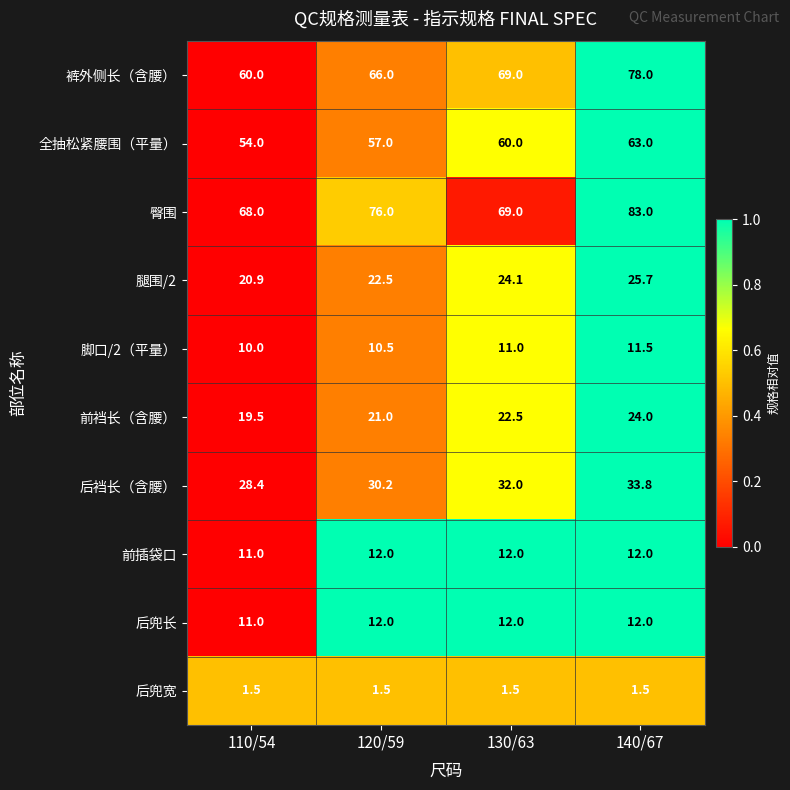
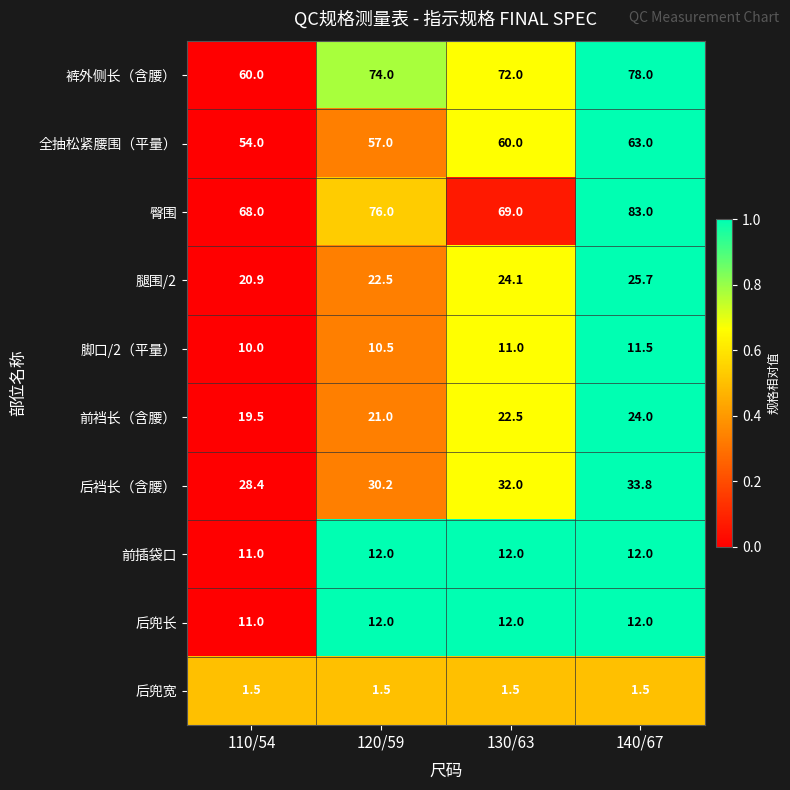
裤外侧长（含腰）, 120/59: 66.0 -> 74.0
裤外侧长（含腰）, 130/63: 69.0 -> 72.0
